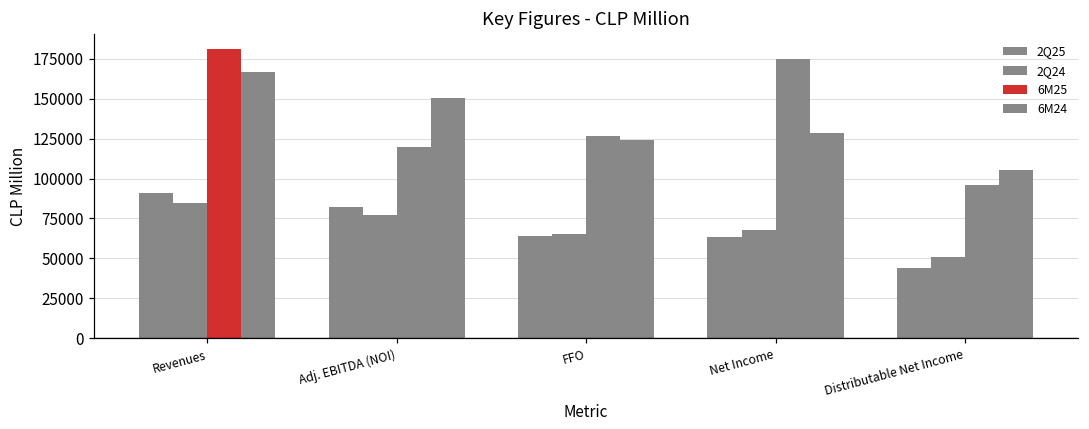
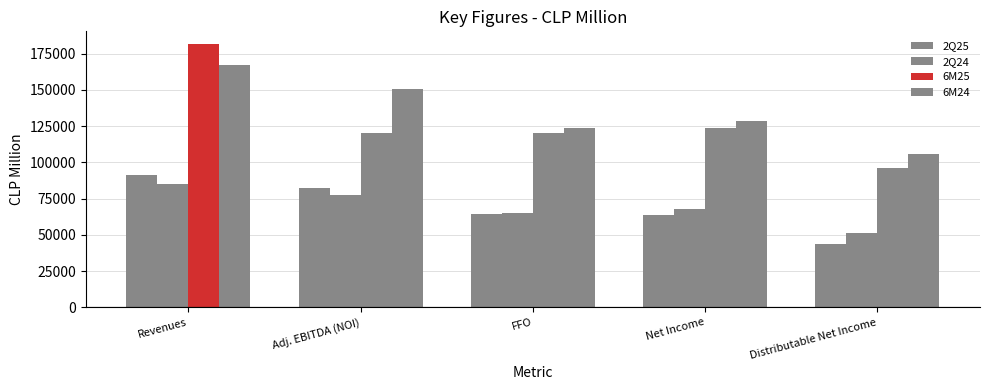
6M25, FFO: 127000 -> 120000
6M25, Net Income: 175000 -> 124000
